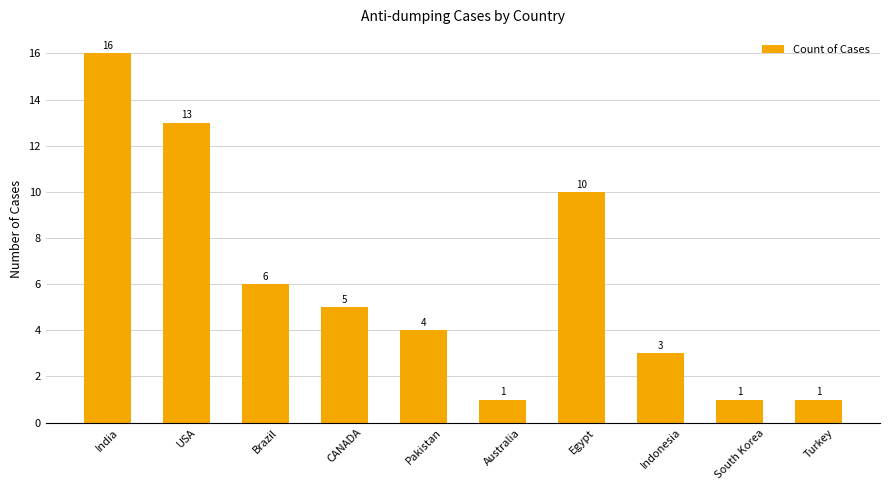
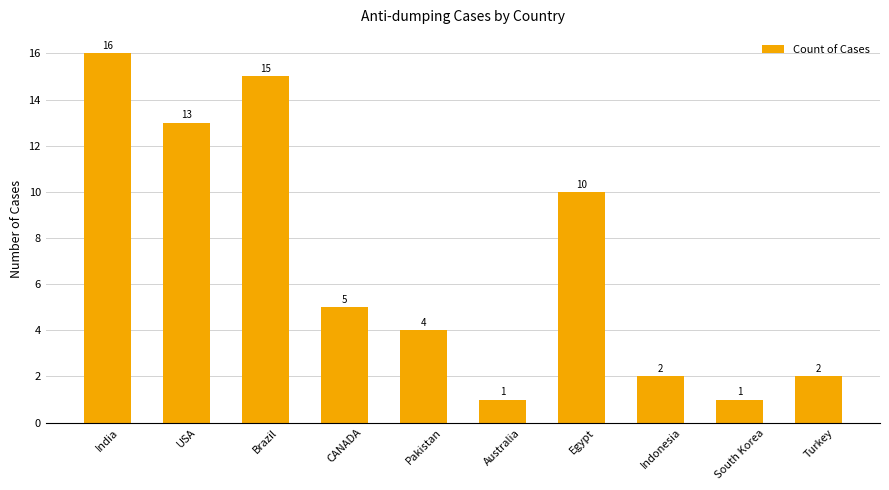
Brazil: 6 -> 15
Indonesia: 3 -> 2
Turkey: 1 -> 2
